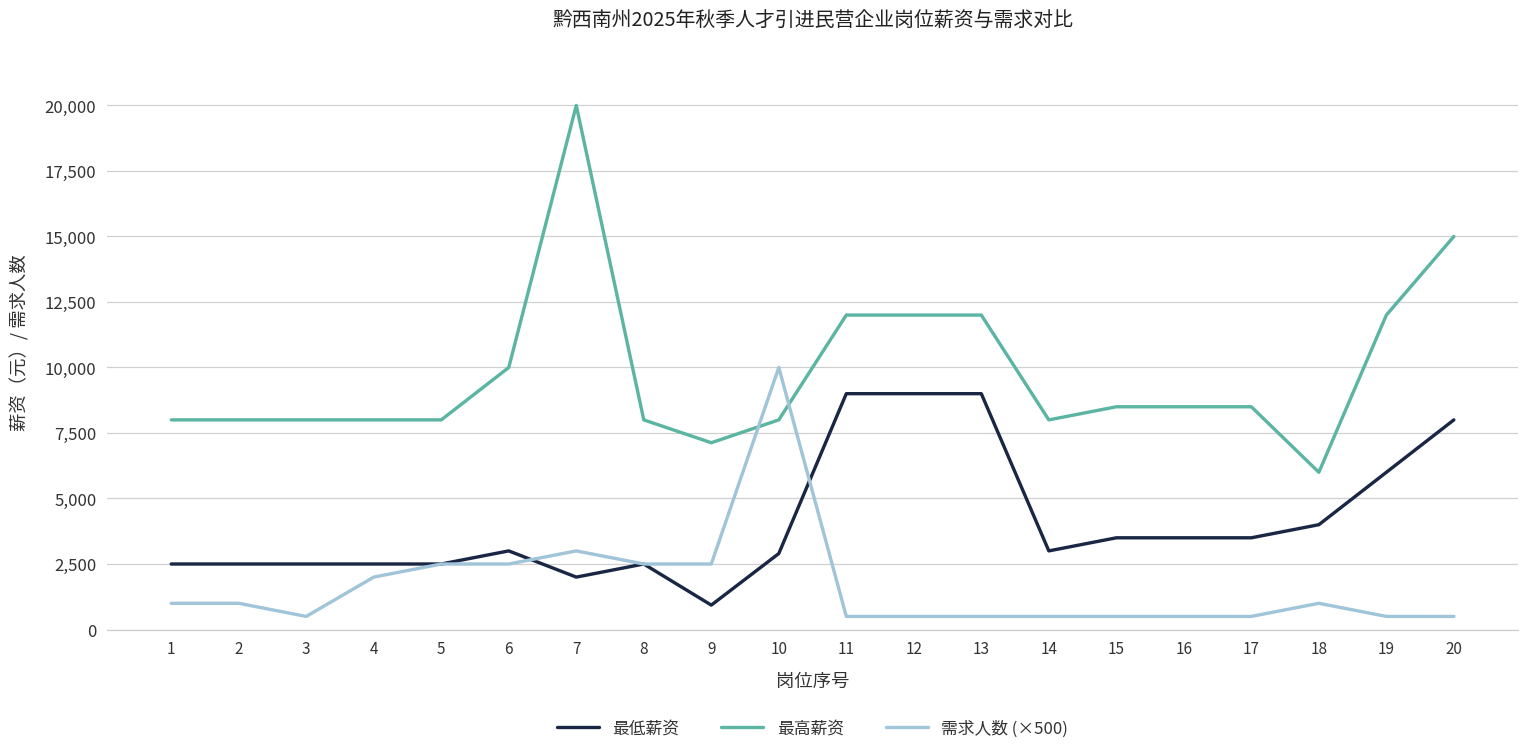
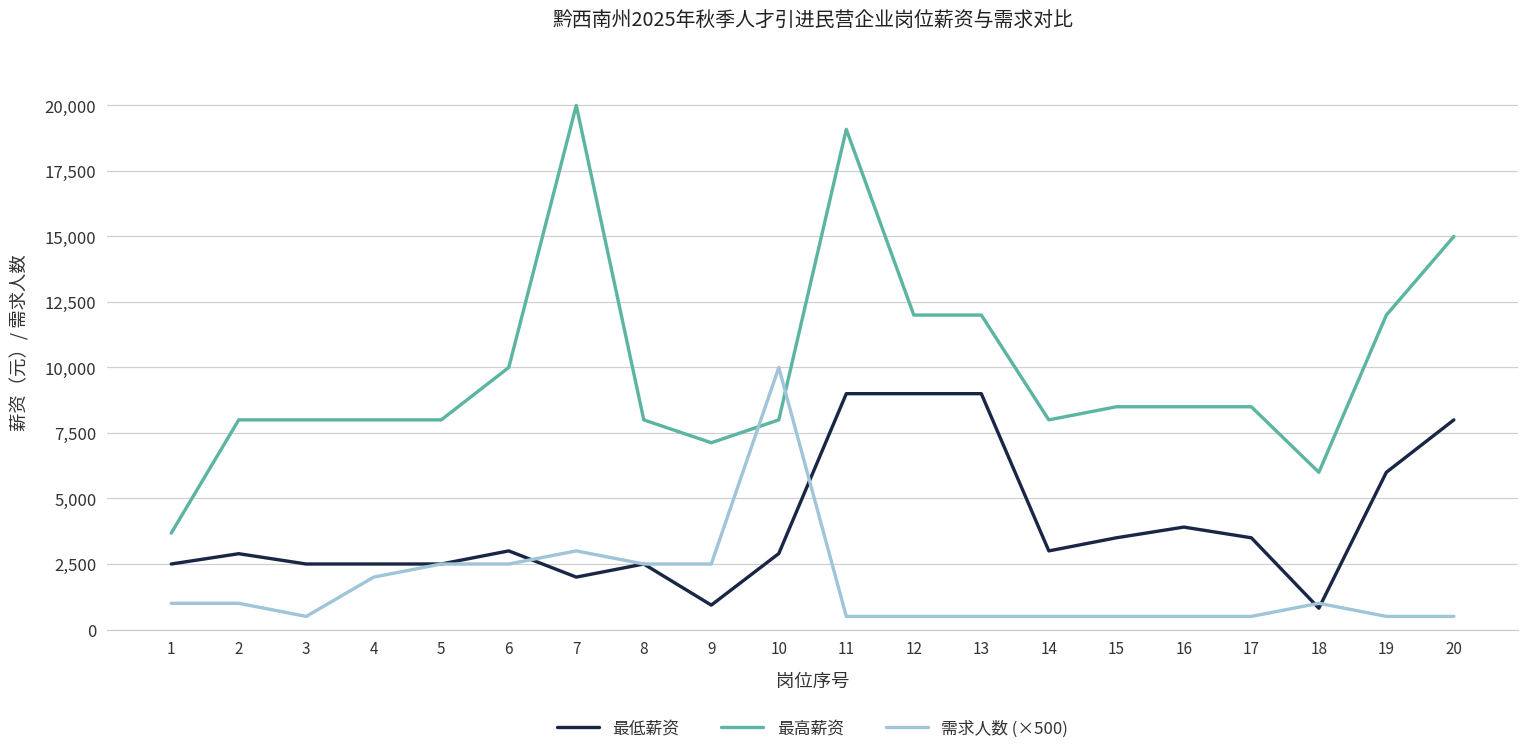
最高薪资, 1: 8,000 -> 3,700
最低薪资, 2: 2,500 -> 2,900
最高薪资, 11: 12,000 -> 19,100
最低薪资, 16: 3,500 -> 3,900
最低薪资, 18: 4,000 -> 800
